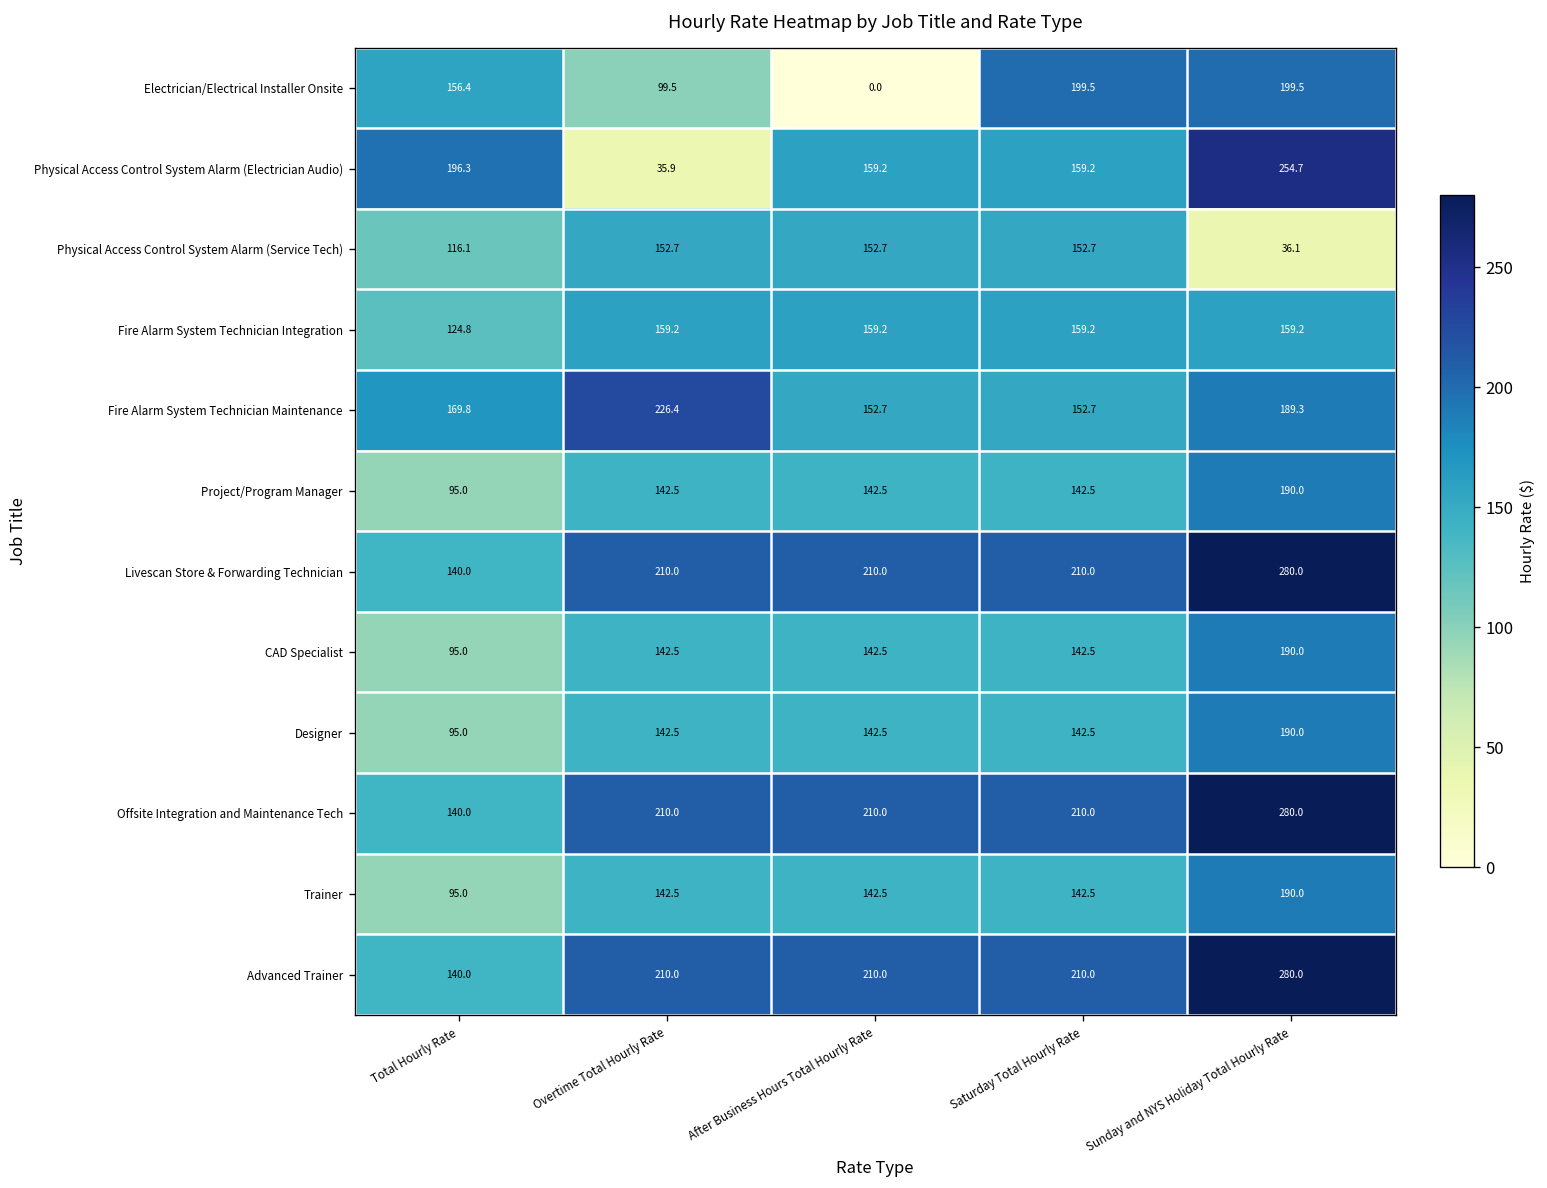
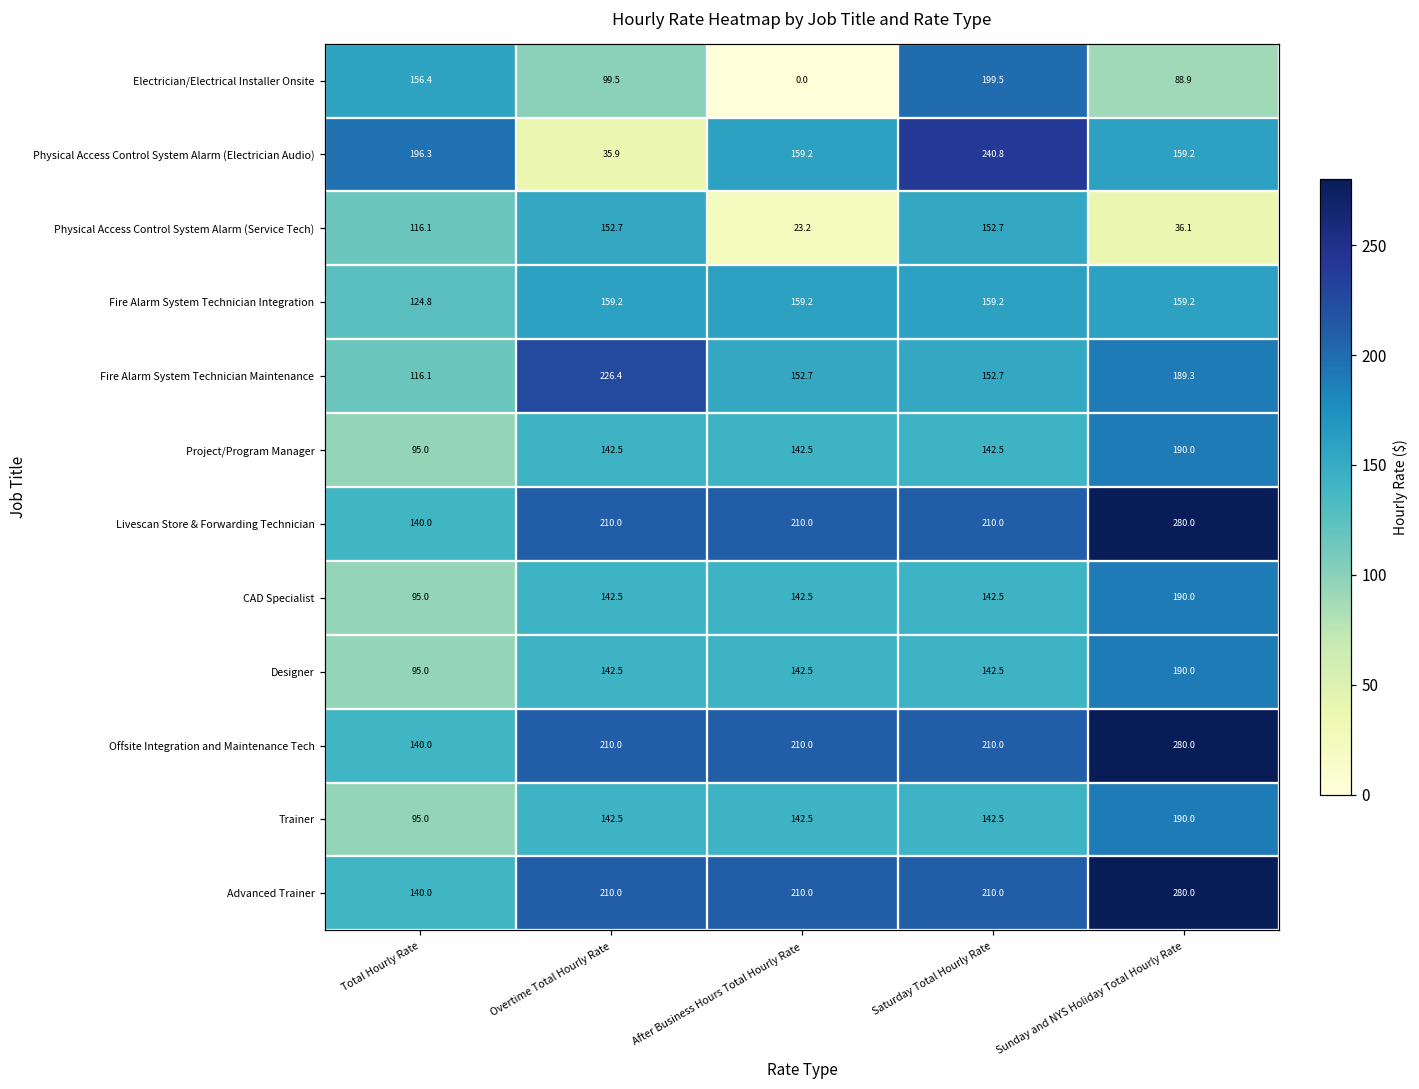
Electrician/Electrical Installer Onsite, Sunday and NYS Holiday Total Hourly Rate: 199.5 -> 88.9
Physical Access Control System Alarm (Electrician Audio), Saturday Total Hourly Rate: 159.2 -> 240.8
Physical Access Control System Alarm (Electrician Audio), Sunday and NYS Holiday Total Hourly Rate: 254.7 -> 159.2
Physical Access Control System Alarm (Service Tech), After Business Hours Total Hourly Rate: 152.7 -> 23.2
Fire Alarm System Technician Maintenance, Total Hourly Rate: 169.8 -> 116.1
